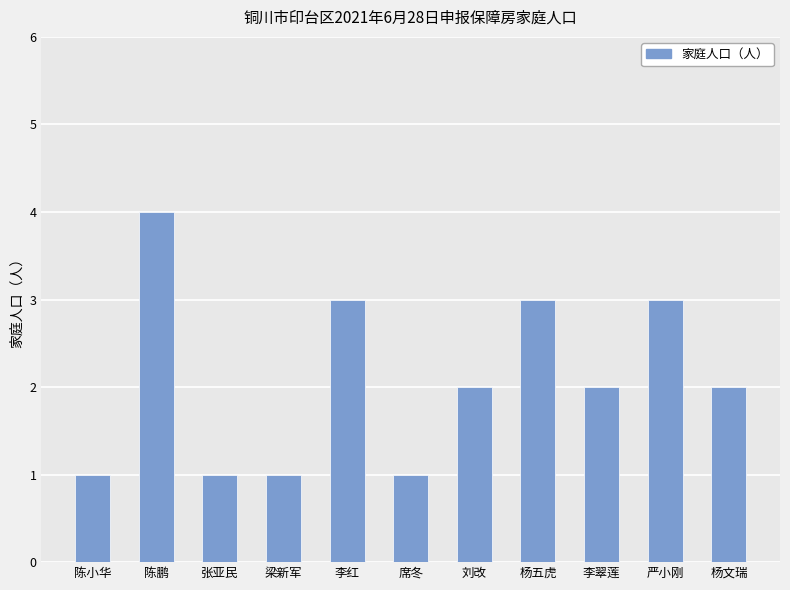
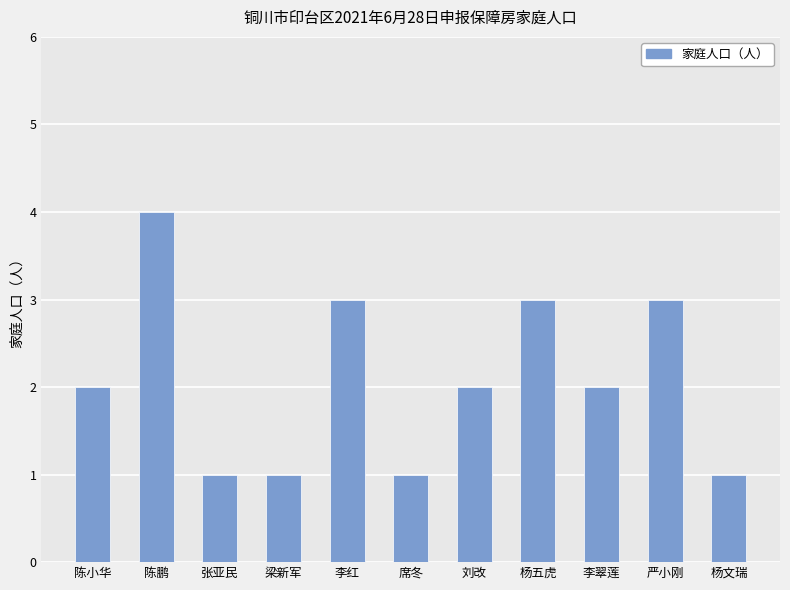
陈小华: 1 -> 2
杨文瑞: 2 -> 1
